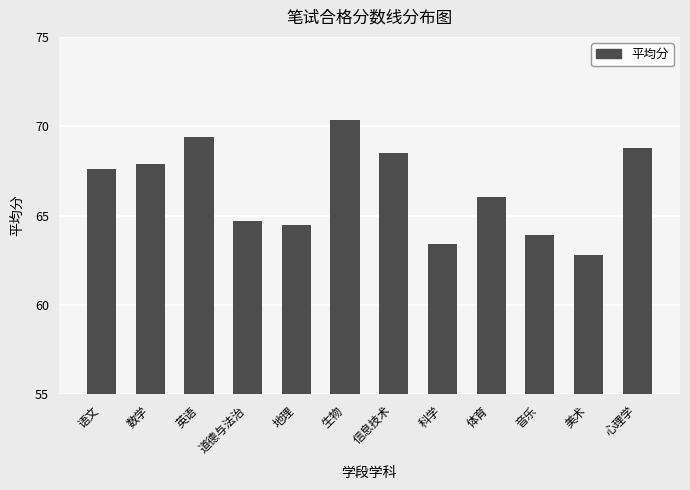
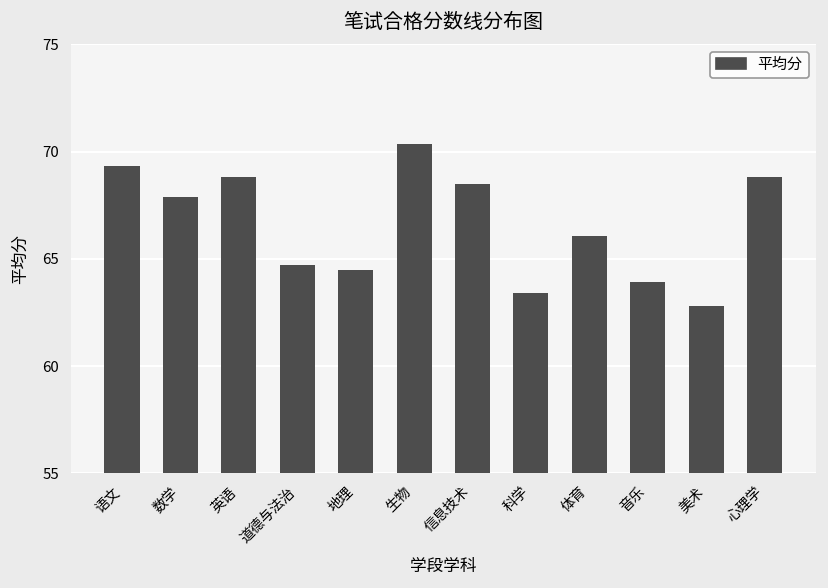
语文: 67.6 -> 69.3
英语: 69.4 -> 68.8
